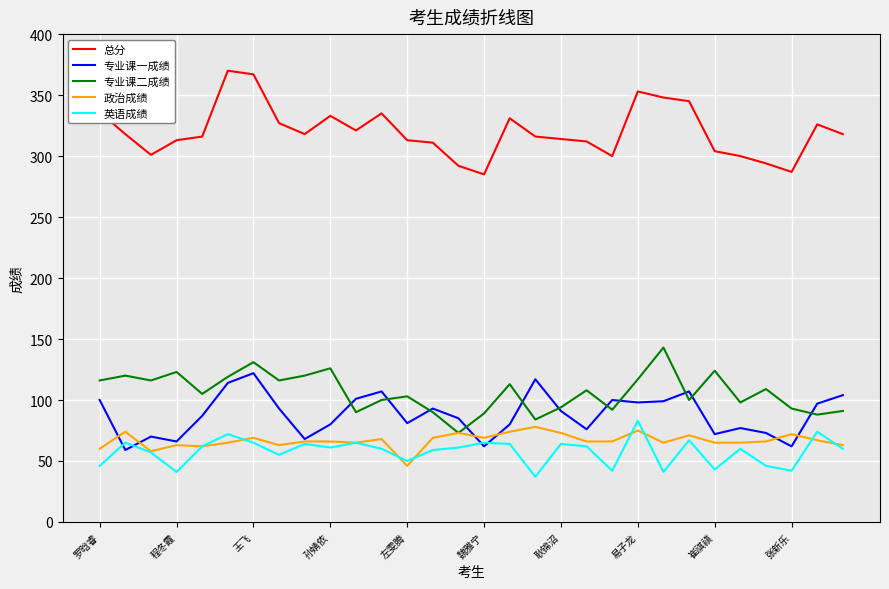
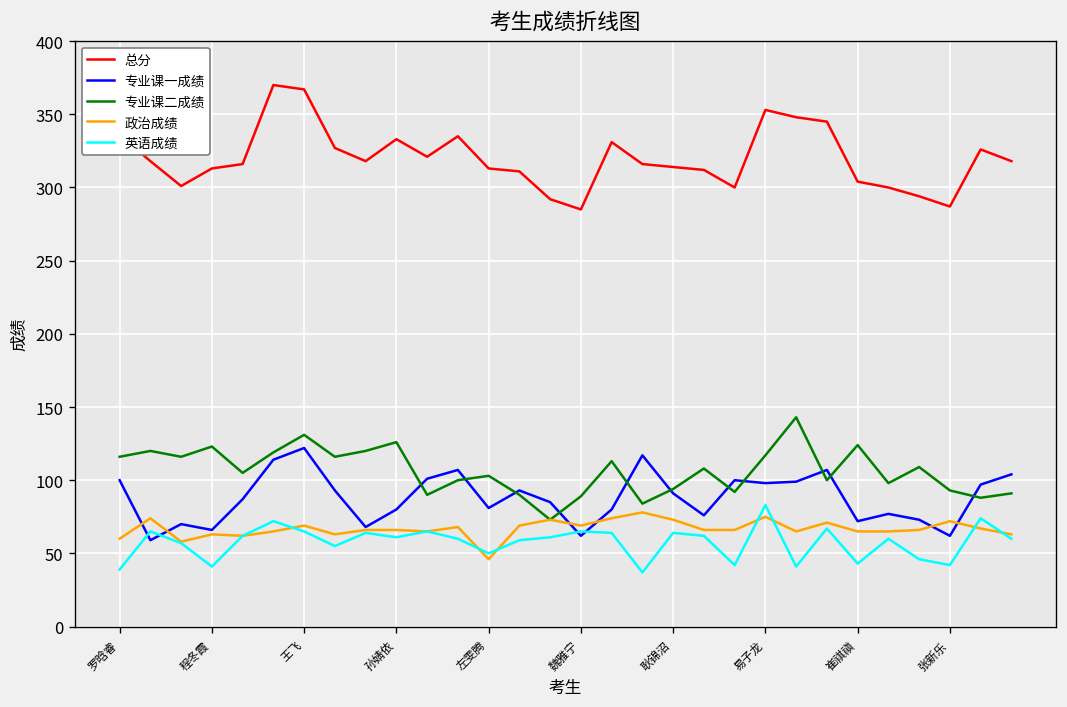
英语成绩, 罗晗睿: 46 -> 39
